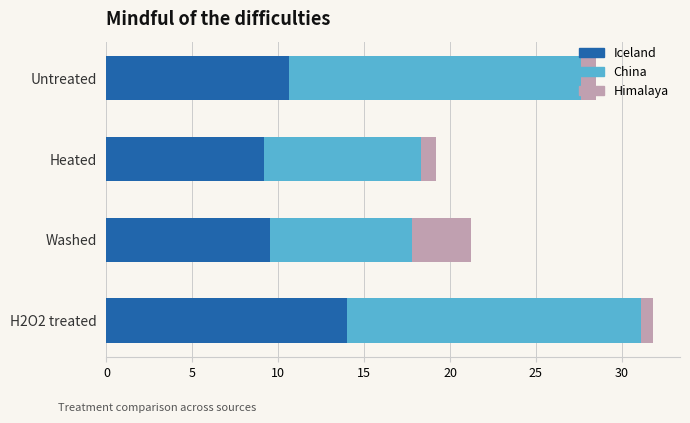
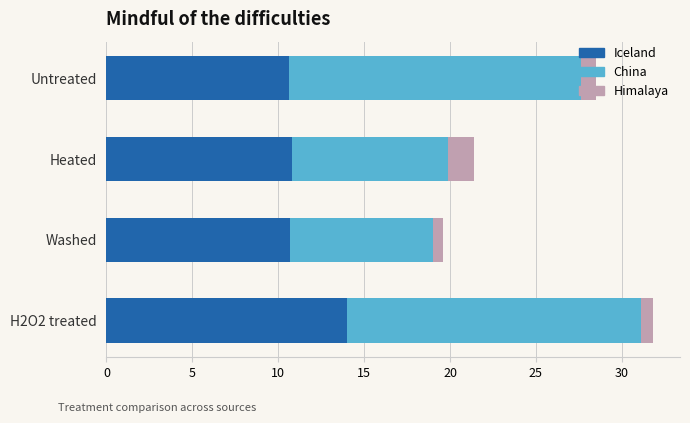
Iceland, Heated: 9.2 -> 10.8
Himalaya, Heated: 0.9 -> 1.5
Iceland, Washed: 9.5 -> 10.7
Himalaya, Washed: 3.4 -> 0.6
